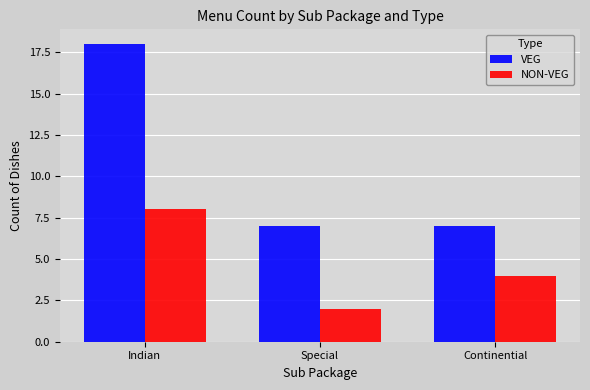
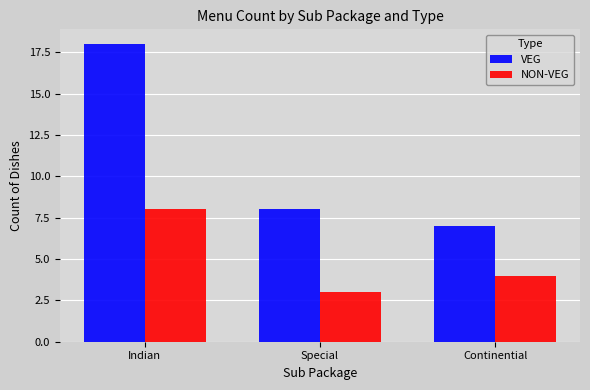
VEG, Special: 7 -> 8
NON-VEG, Special: 2 -> 3
